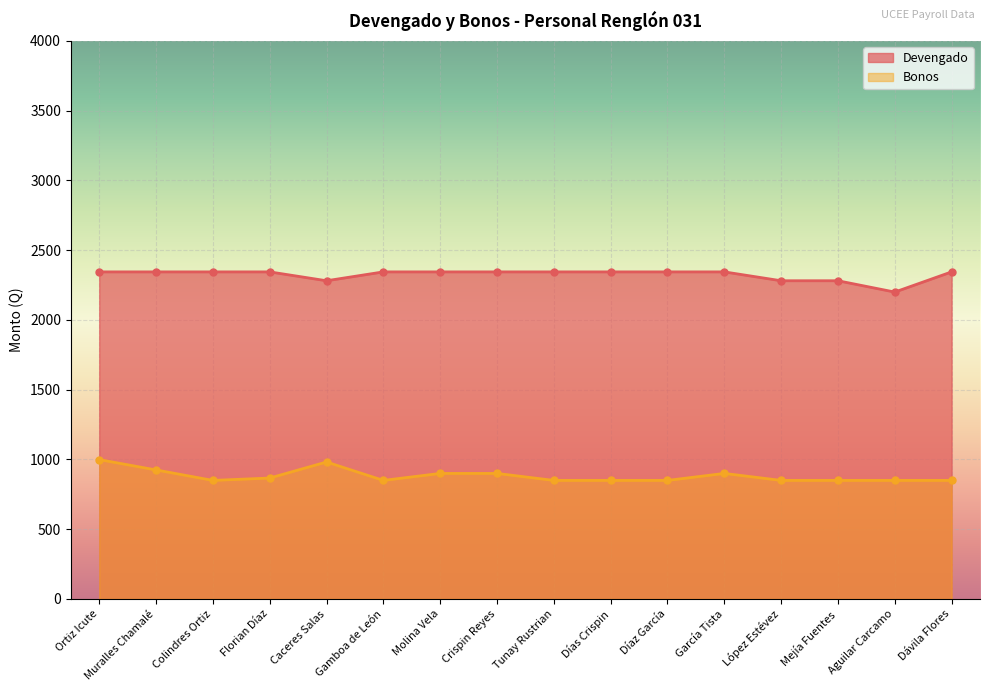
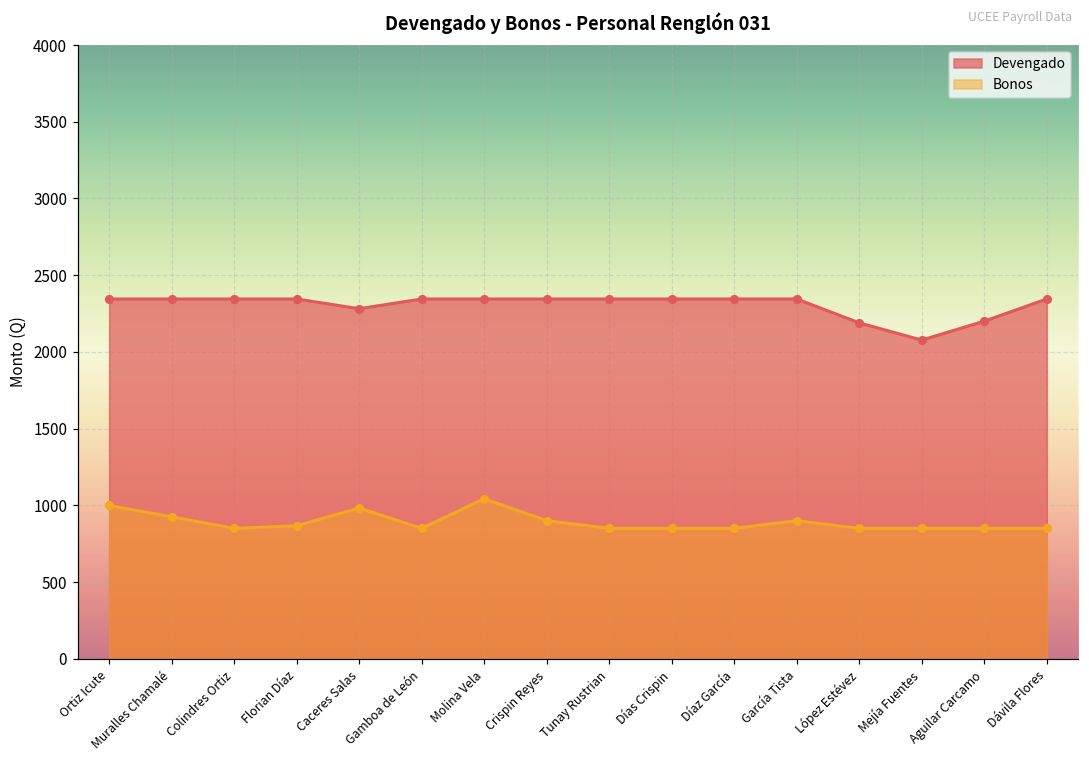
Bonos, Molina Vela: 900 -> 1040
Devengado, López Estévez: 2280 -> 2190
Devengado, Mejía Fuentes: 2280 -> 2080
